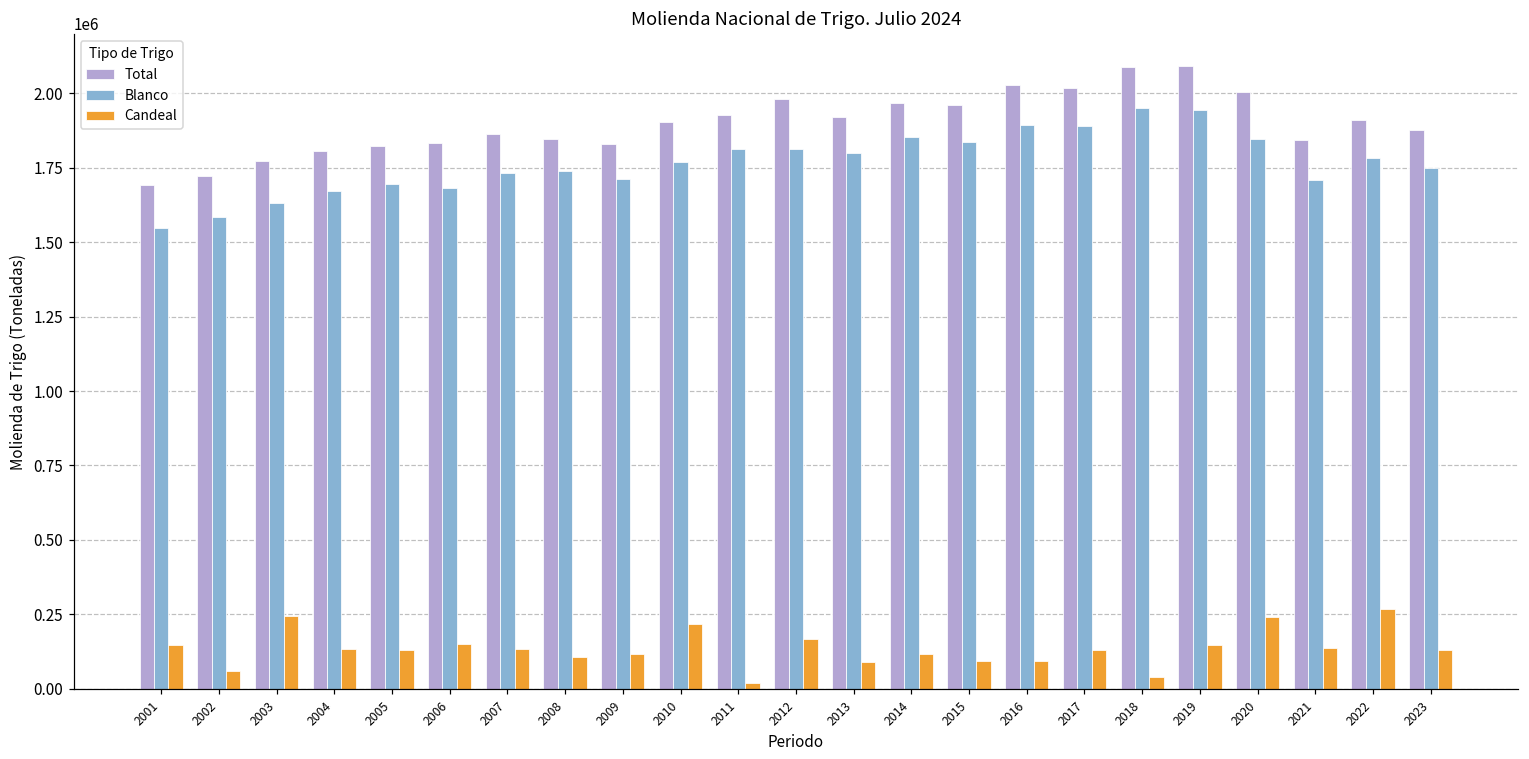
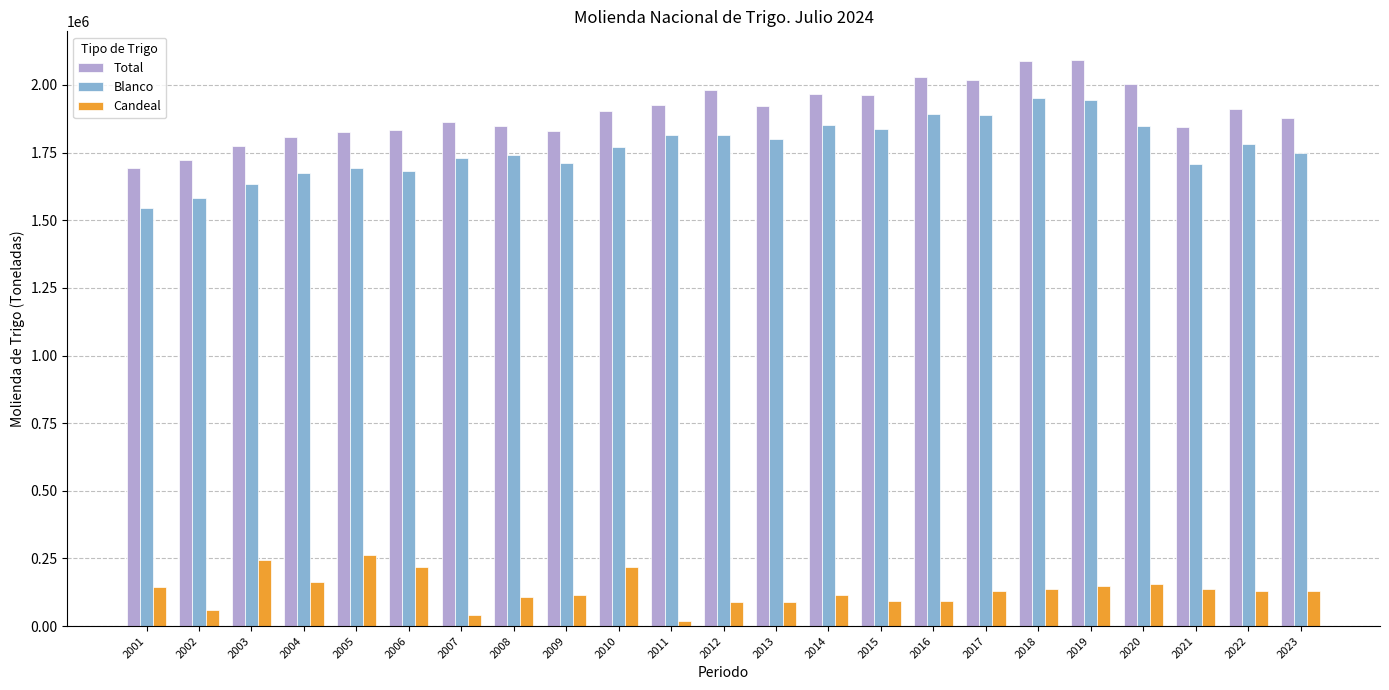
Candeal, 2004: 130000 -> 160000
Candeal, 2005: 130000 -> 260000
Candeal, 2006: 150000 -> 220000
Candeal, 2007: 130000 -> 40000
Candeal, 2012: 170000 -> 90000
Candeal, 2018: 40000 -> 140000
Candeal, 2020: 240000 -> 160000
Candeal, 2022: 270000 -> 130000
